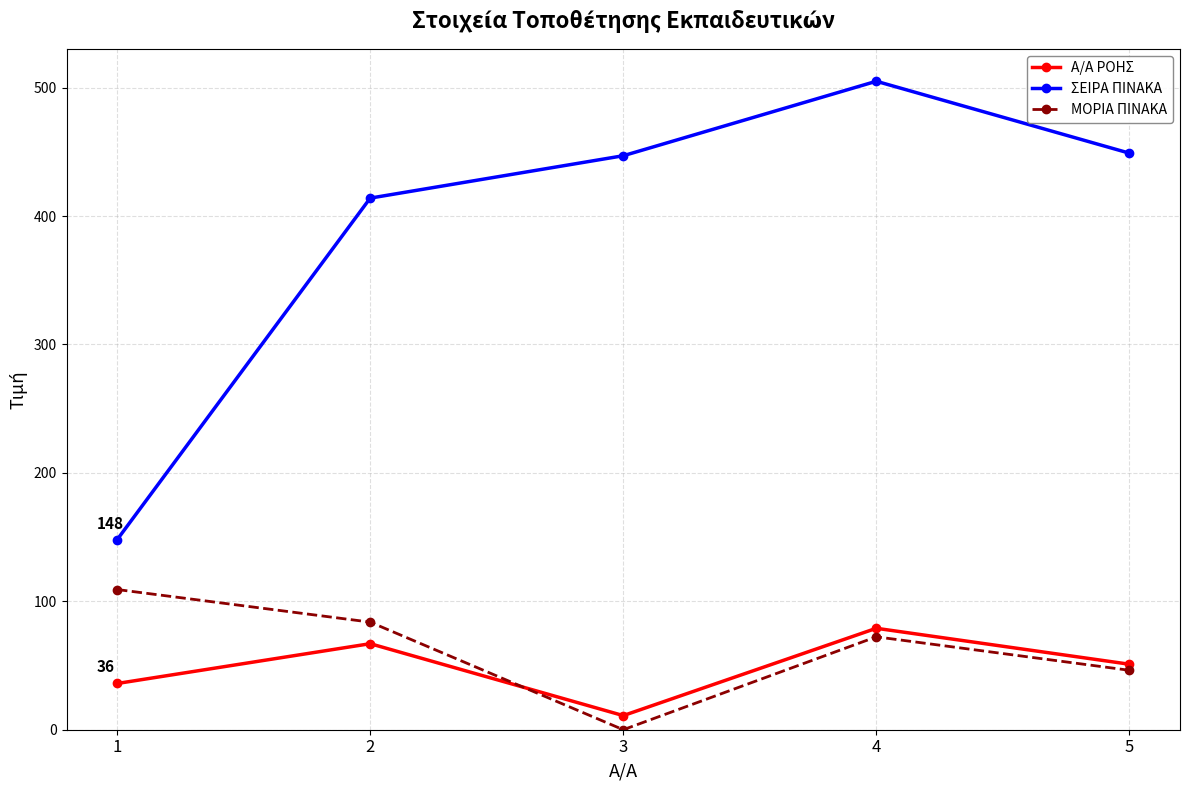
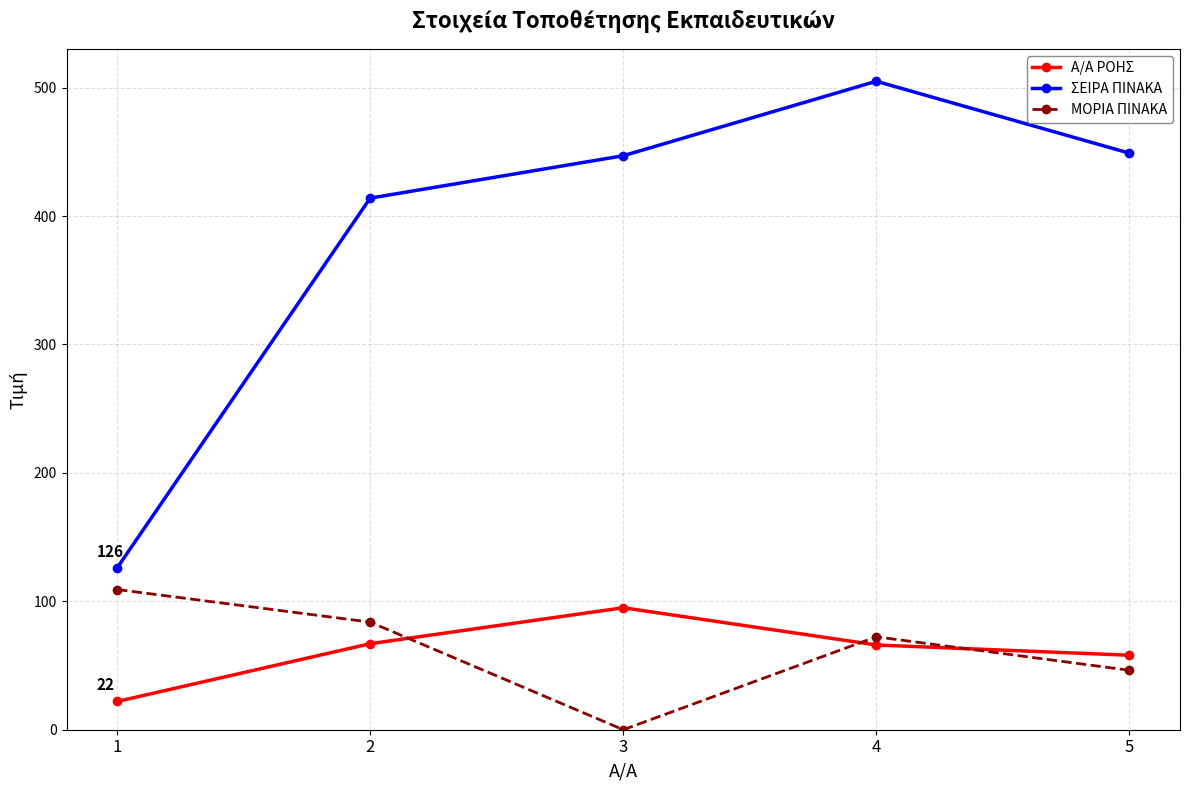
Α/Α ΡΟΗΣ, 1: 36 -> 22
ΣΕΙΡΑ ΠΙΝΑΚΑ, 1: 148 -> 126
Α/Α ΡΟΗΣ, 3: 11 -> 95
Α/Α ΡΟΗΣ, 4: 79 -> 66
Α/Α ΡΟΗΣ, 5: 51 -> 58
